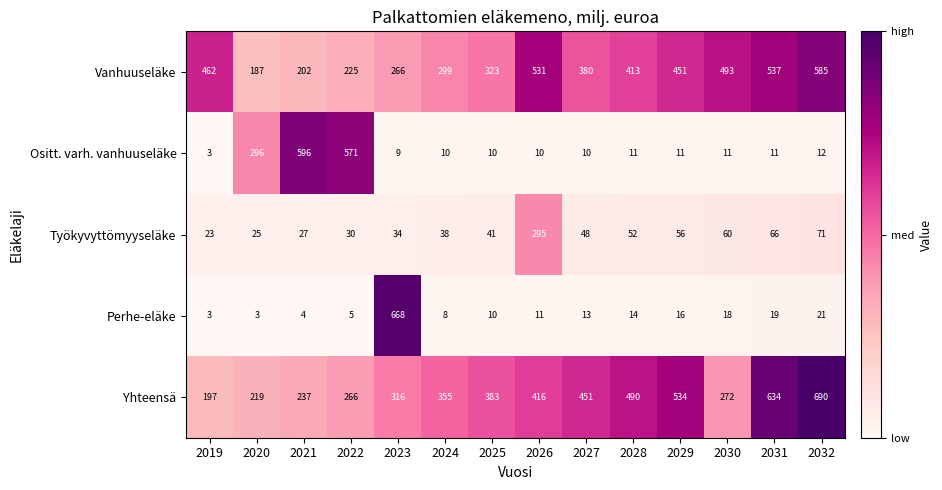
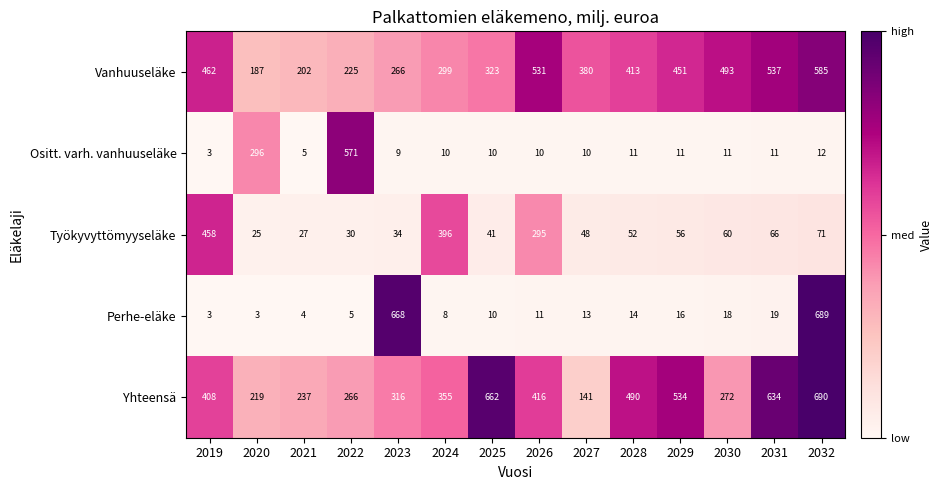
Ositt. varh. vanhuuseläke, 2021: 596 -> 5
Työkyvyttömyyseläke, 2019: 23 -> 458
Työkyvyttömyyseläke, 2024: 38 -> 396
Perhe-eläke, 2032: 21 -> 689
Yhteensä, 2019: 197 -> 408
Yhteensä, 2025: 383 -> 662
Yhteensä, 2027: 451 -> 141
